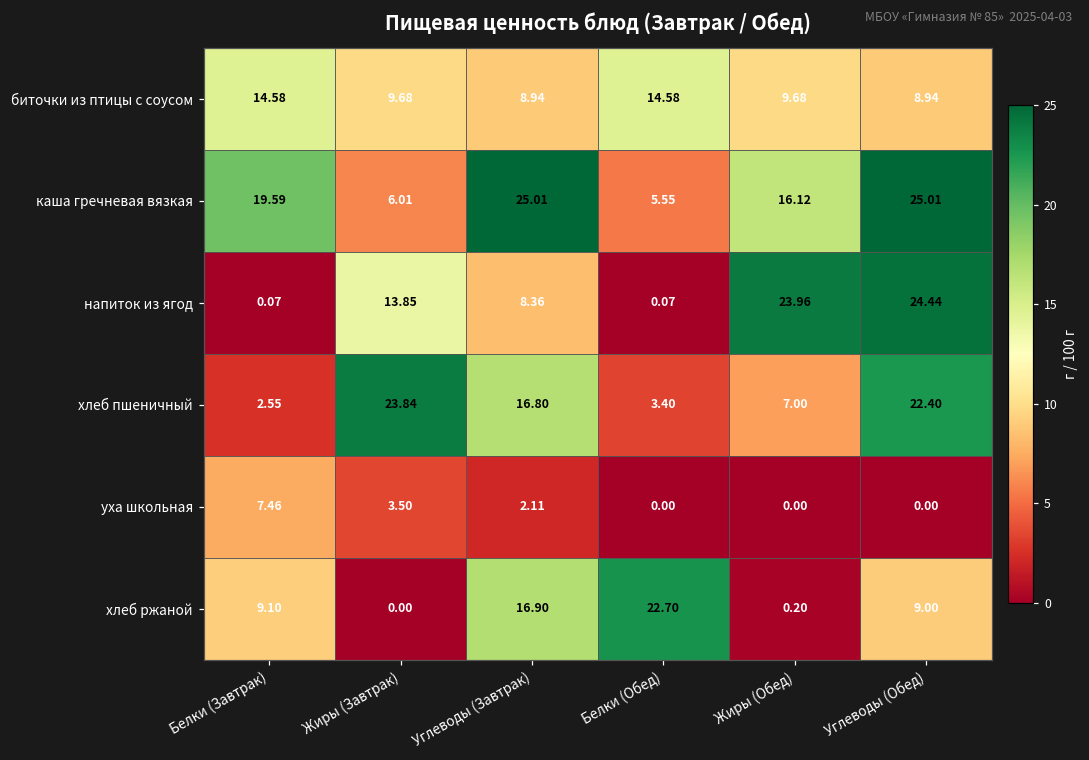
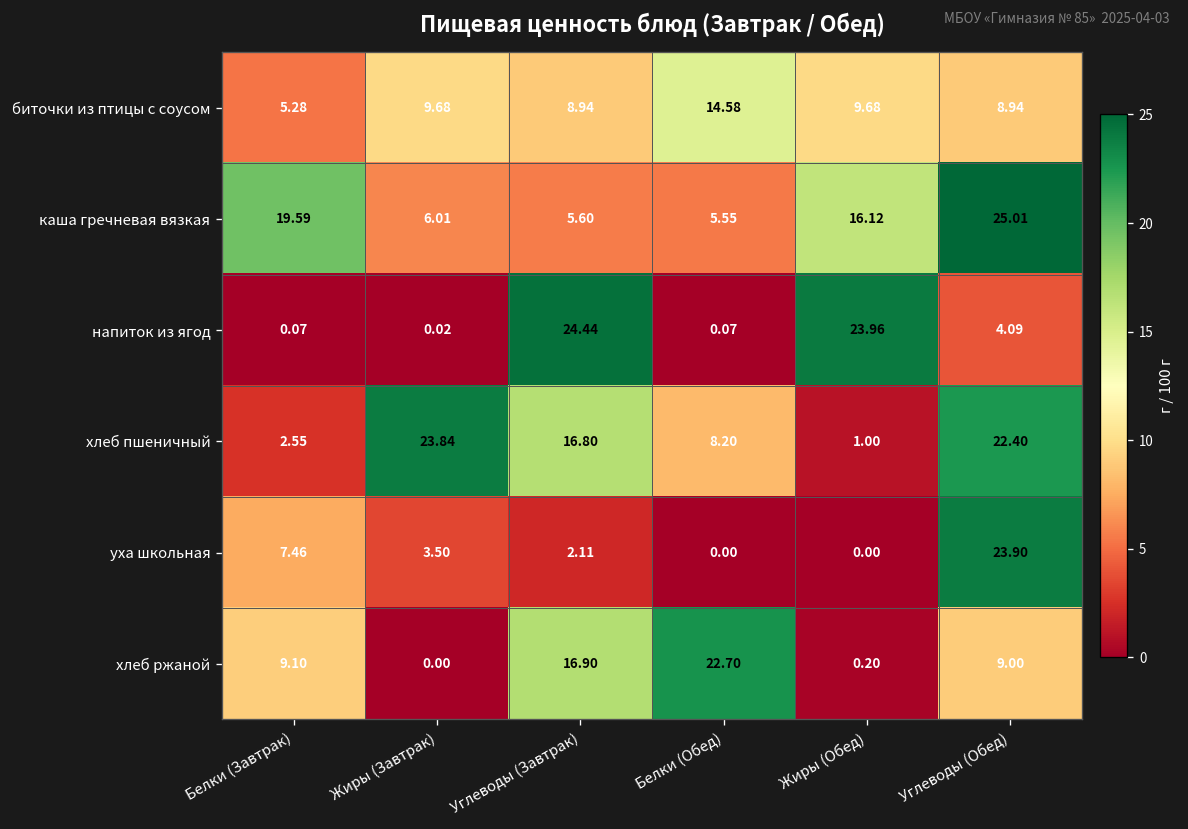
биточки из птицы с соусом, Белки (Завтрак): 14.58 -> 5.28
каша гречневая вязкая, Углеводы (Завтрак): 25.01 -> 5.60
напиток из ягод, Жиры (Завтрак): 13.85 -> 0.02
напиток из ягод, Углеводы (Завтрак): 8.36 -> 24.44
напиток из ягод, Углеводы (Обед): 24.44 -> 4.09
хлеб пшеничный, Белки (Обед): 3.40 -> 8.20
хлеб пшеничный, Жиры (Обед): 7.00 -> 1.00
уха школьная, Углеводы (Обед): 0.00 -> 23.90
